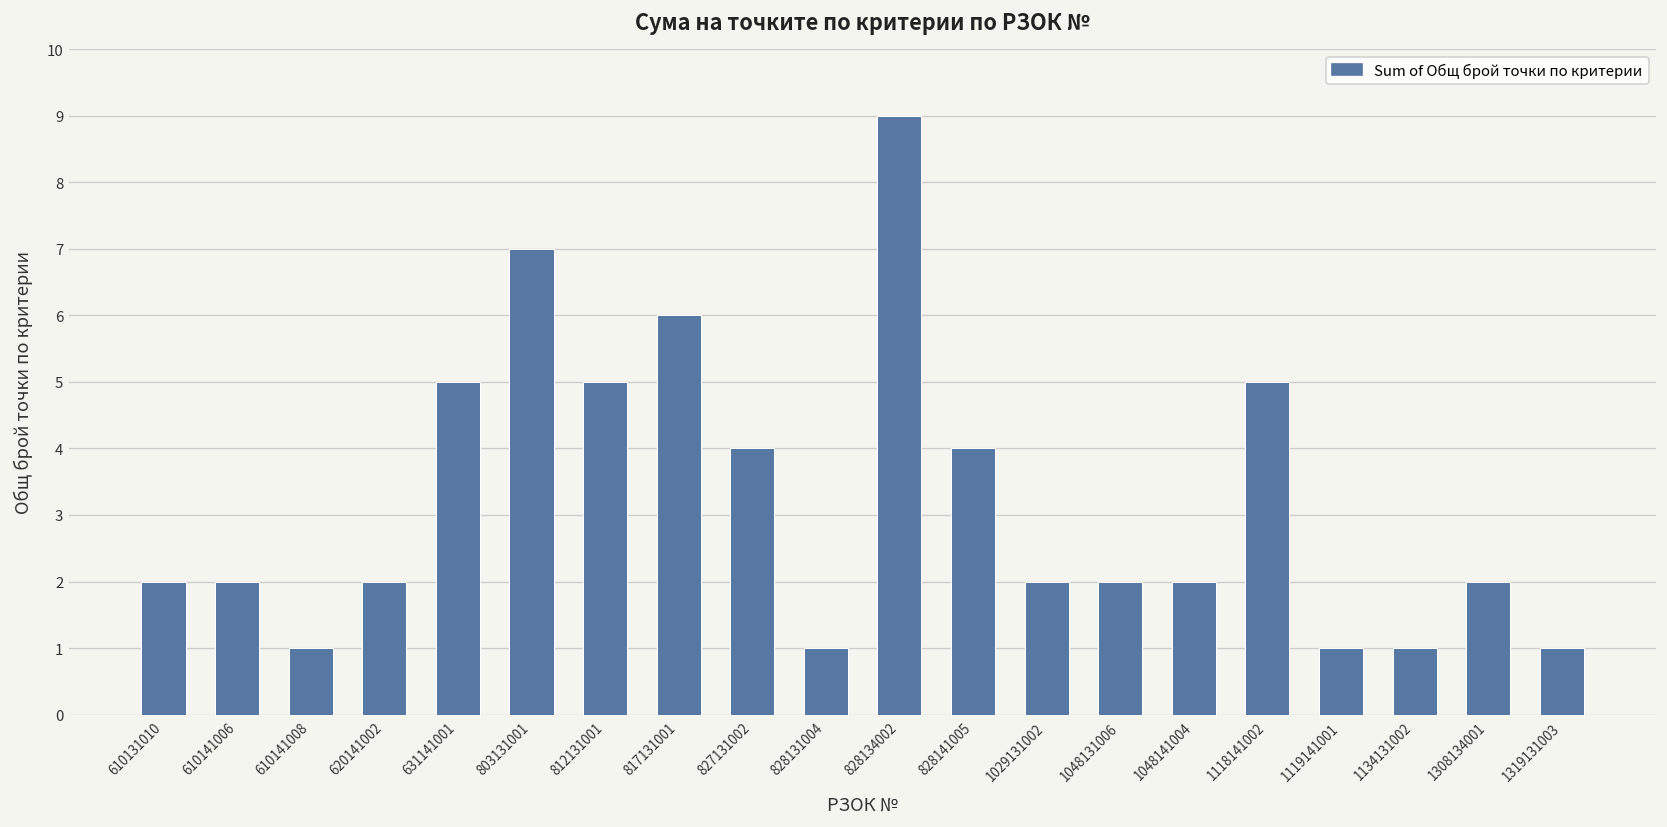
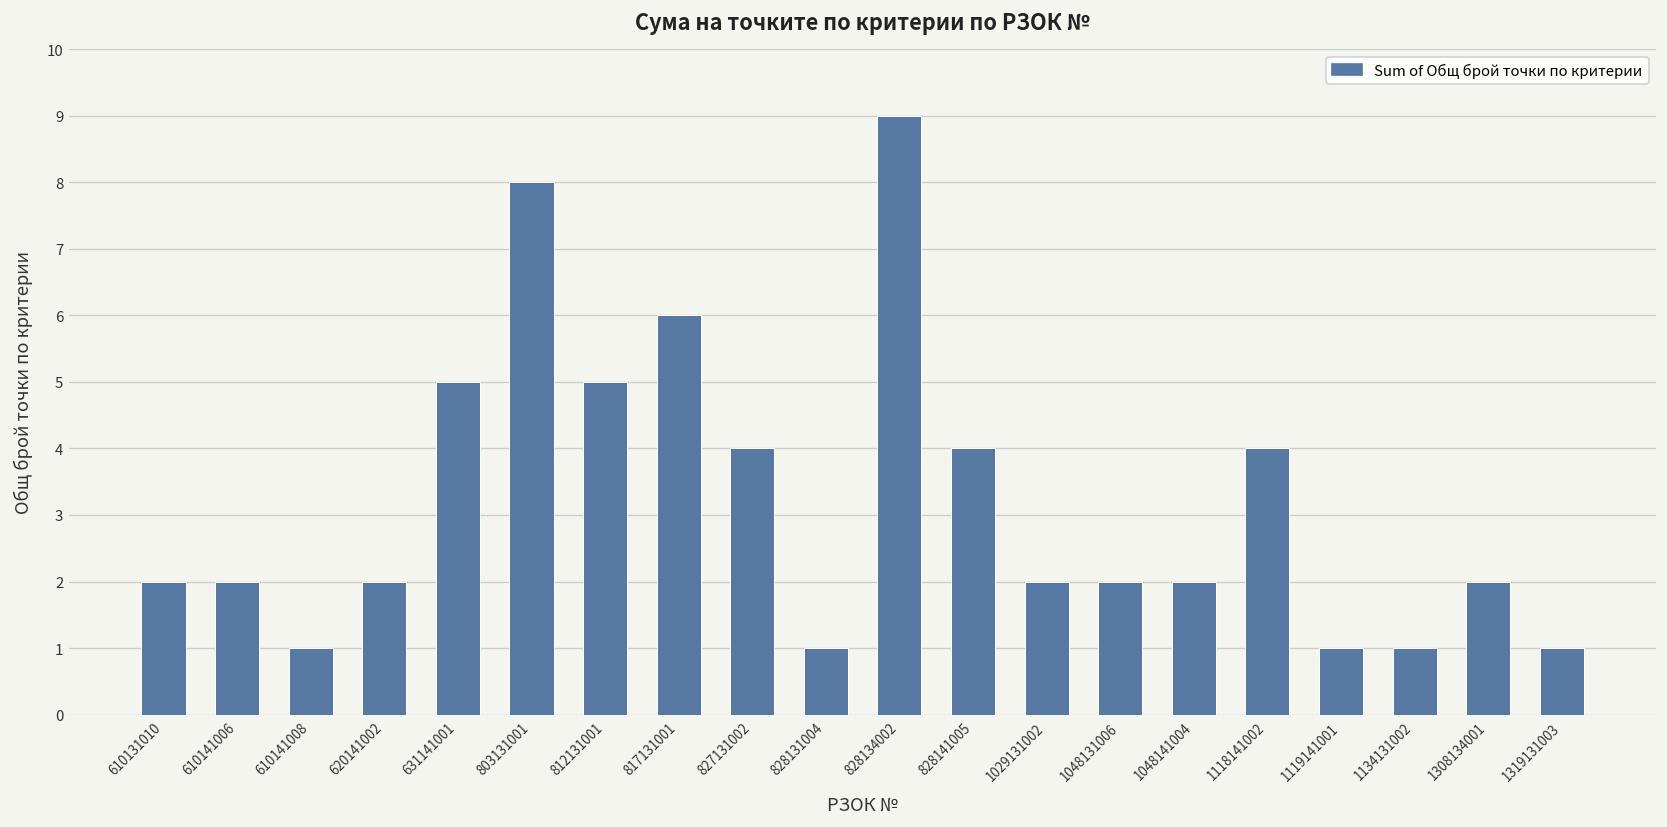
803131001: 7 -> 8
1118141002: 5 -> 4
